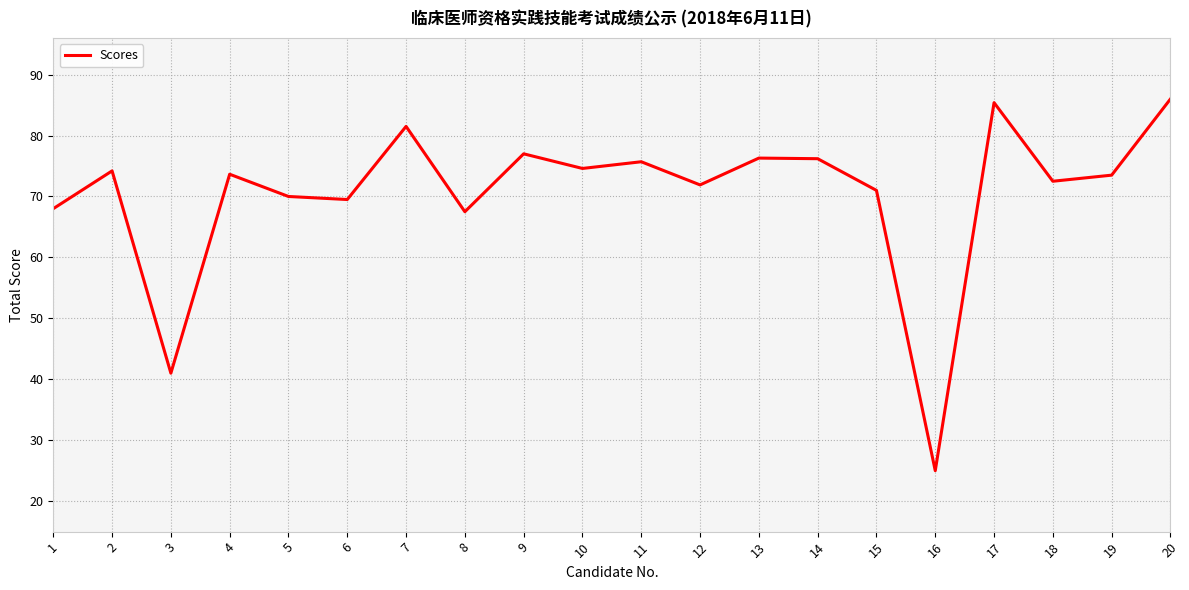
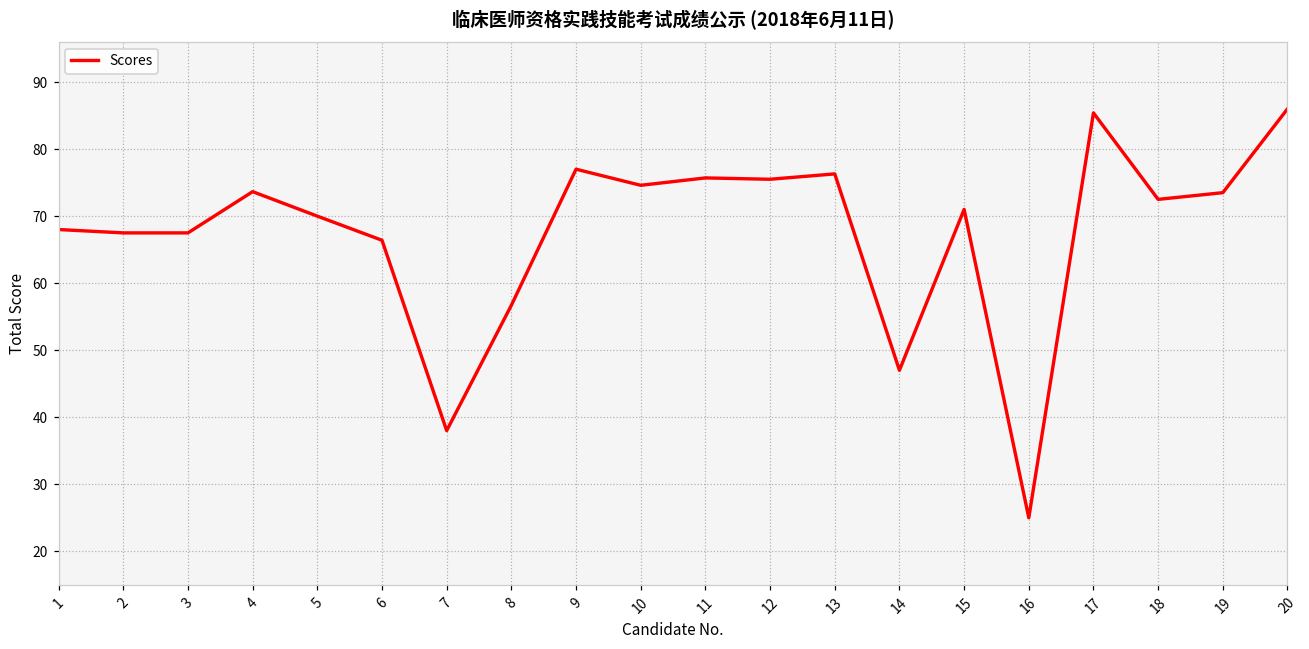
2: 74 -> 68
3: 41 -> 68
6: 70 -> 66
7: 82 -> 38
8: 68 -> 57
12: 72 -> 76
14: 76 -> 47
